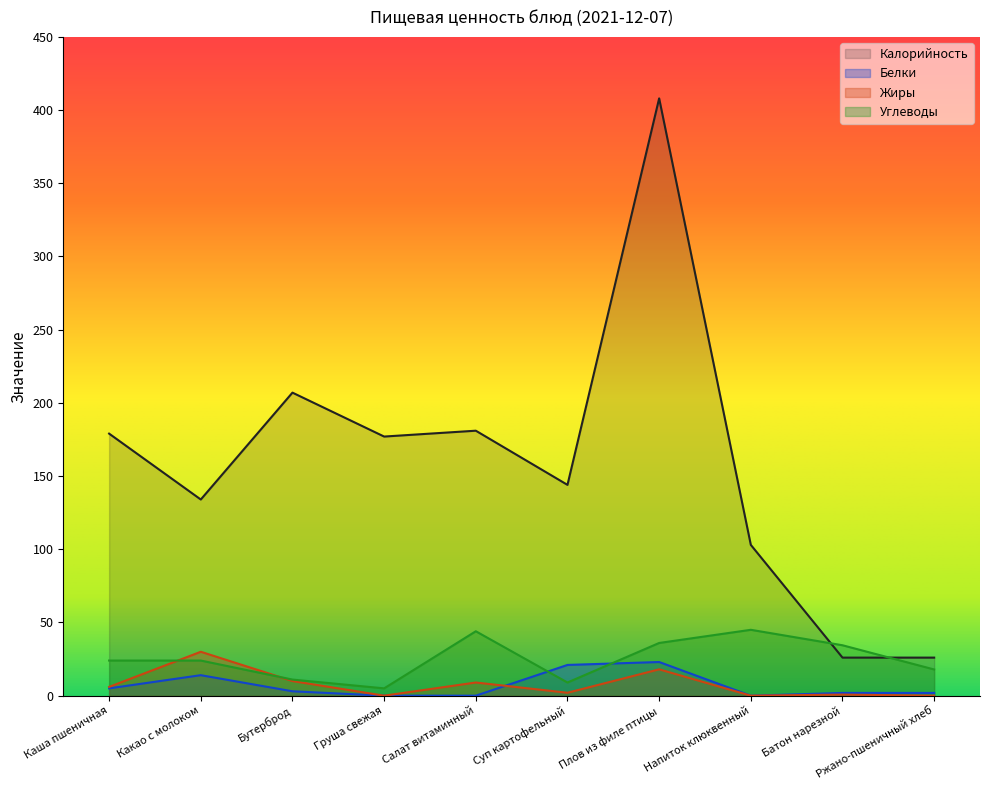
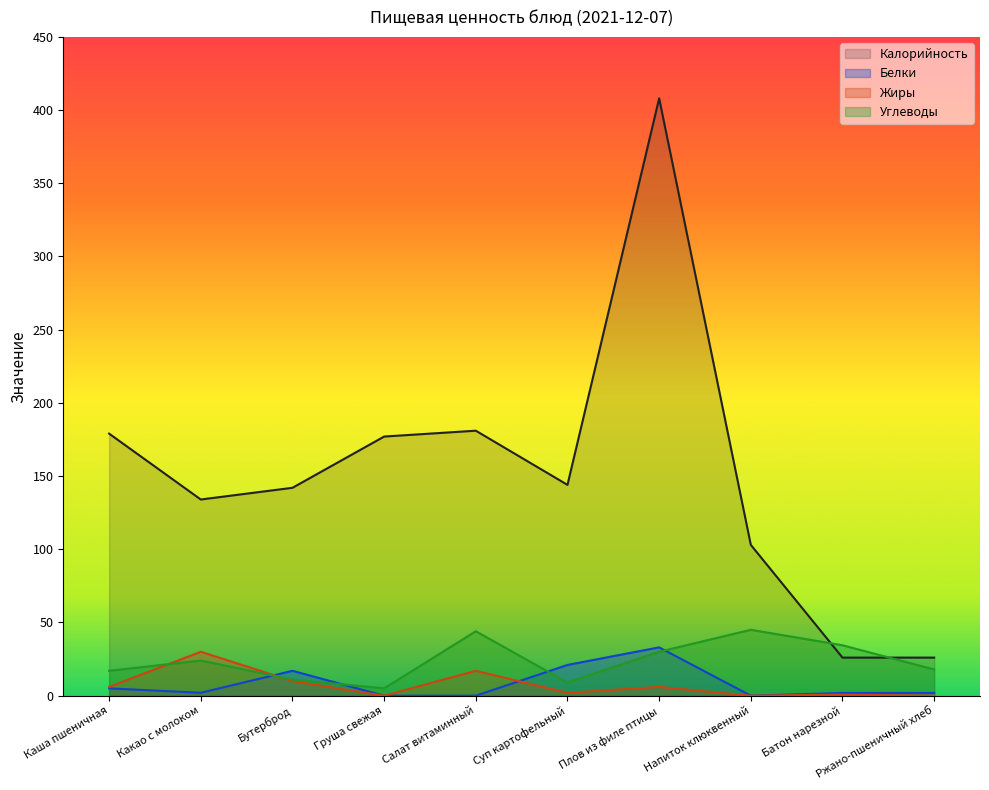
Углеводы, Каша пшеничная: 24 -> 17
Белки, Какао с молоком: 14 -> 2
Калорийность, Бутерброд: 207 -> 142
Белки, Бутерброд: 3 -> 17
Жиры, Салат витаминный: 9 -> 17
Белки, Плов из филе птицы: 23 -> 33
Жиры, Плов из филе птицы: 18 -> 6
Углеводы, Плов из филе птицы: 36 -> 30
